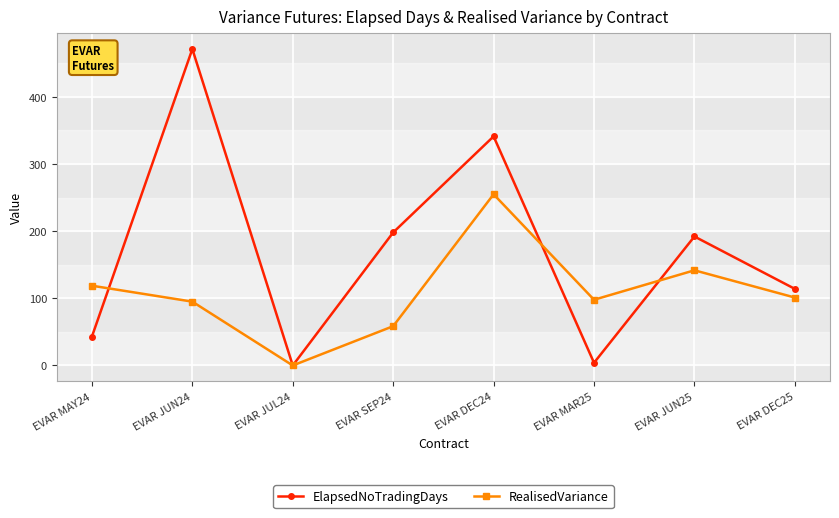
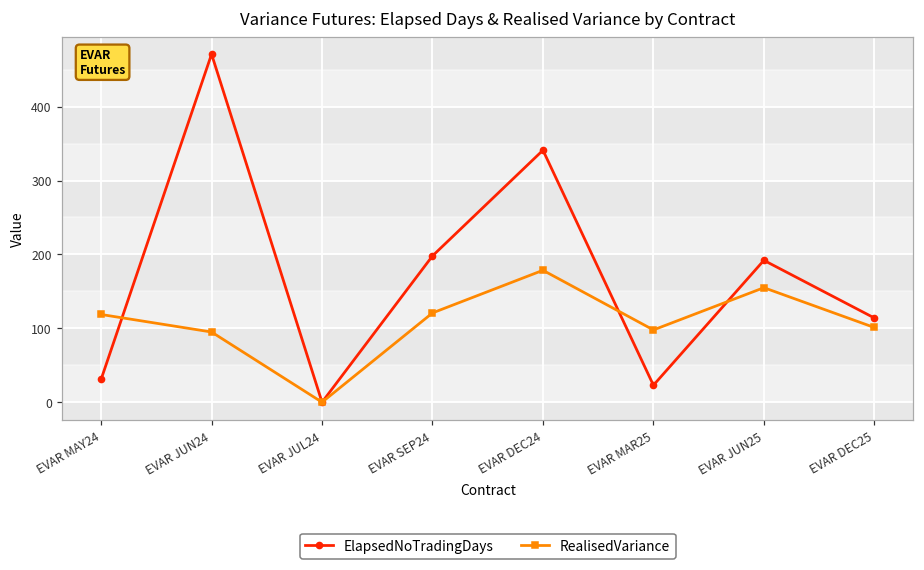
ElapsedNoTradingDays, EVAR MAY24: 40 -> 30
RealisedVariance, EVAR SEP24: 60 -> 120
RealisedVariance, EVAR DEC24: 250 -> 180
ElapsedNoTradingDays, EVAR MAR25: 0 -> 20
RealisedVariance, EVAR JUN25: 140 -> 160
